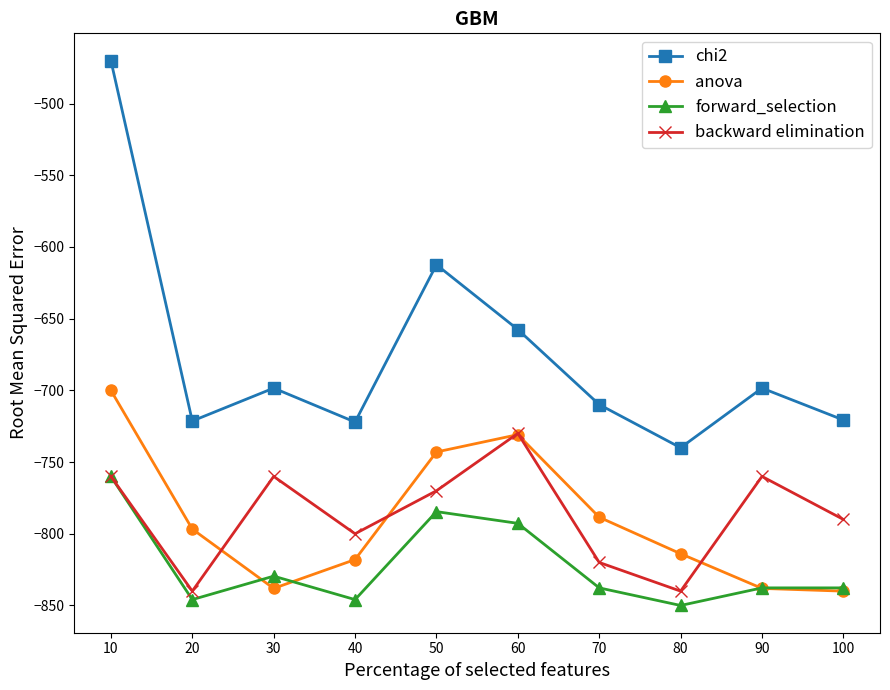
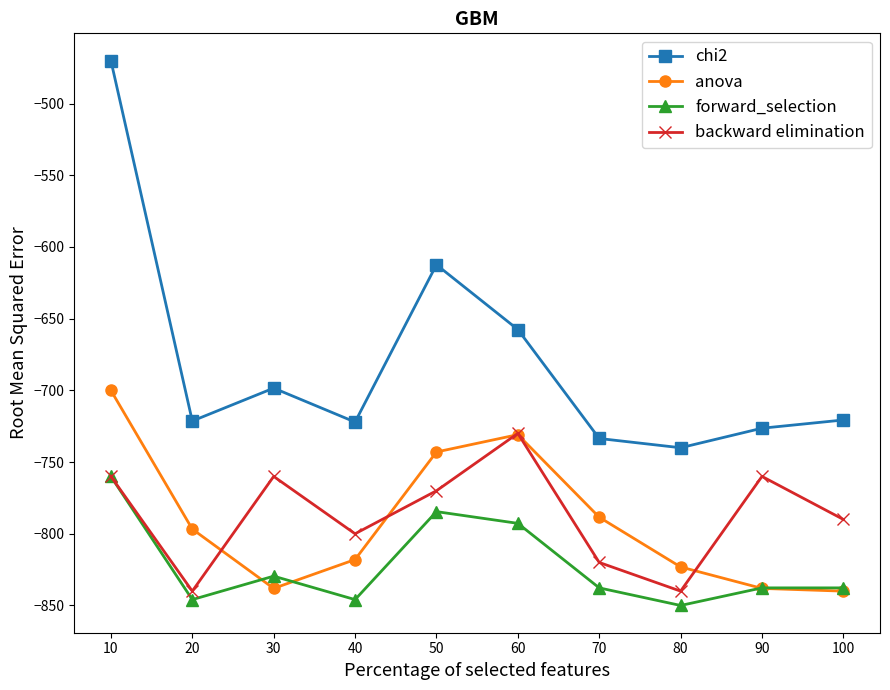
chi2, 70: -710 -> -734
anova, 80: -814 -> -823
chi2, 90: -698 -> -726
